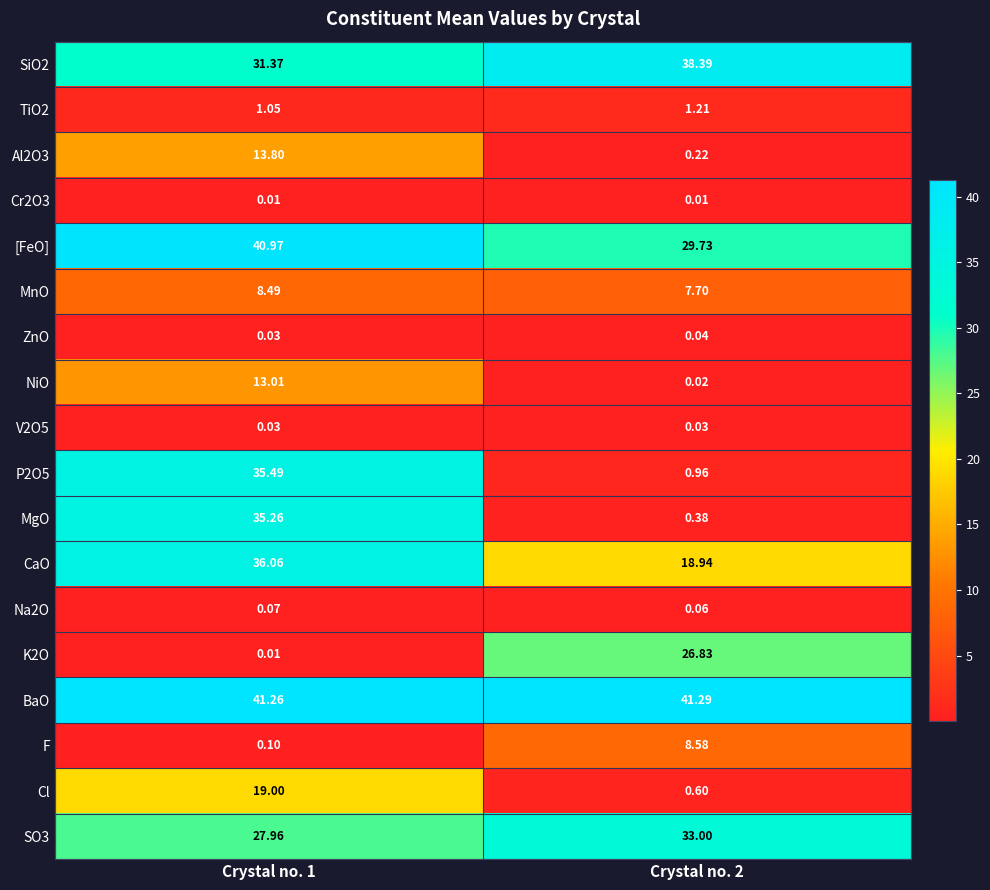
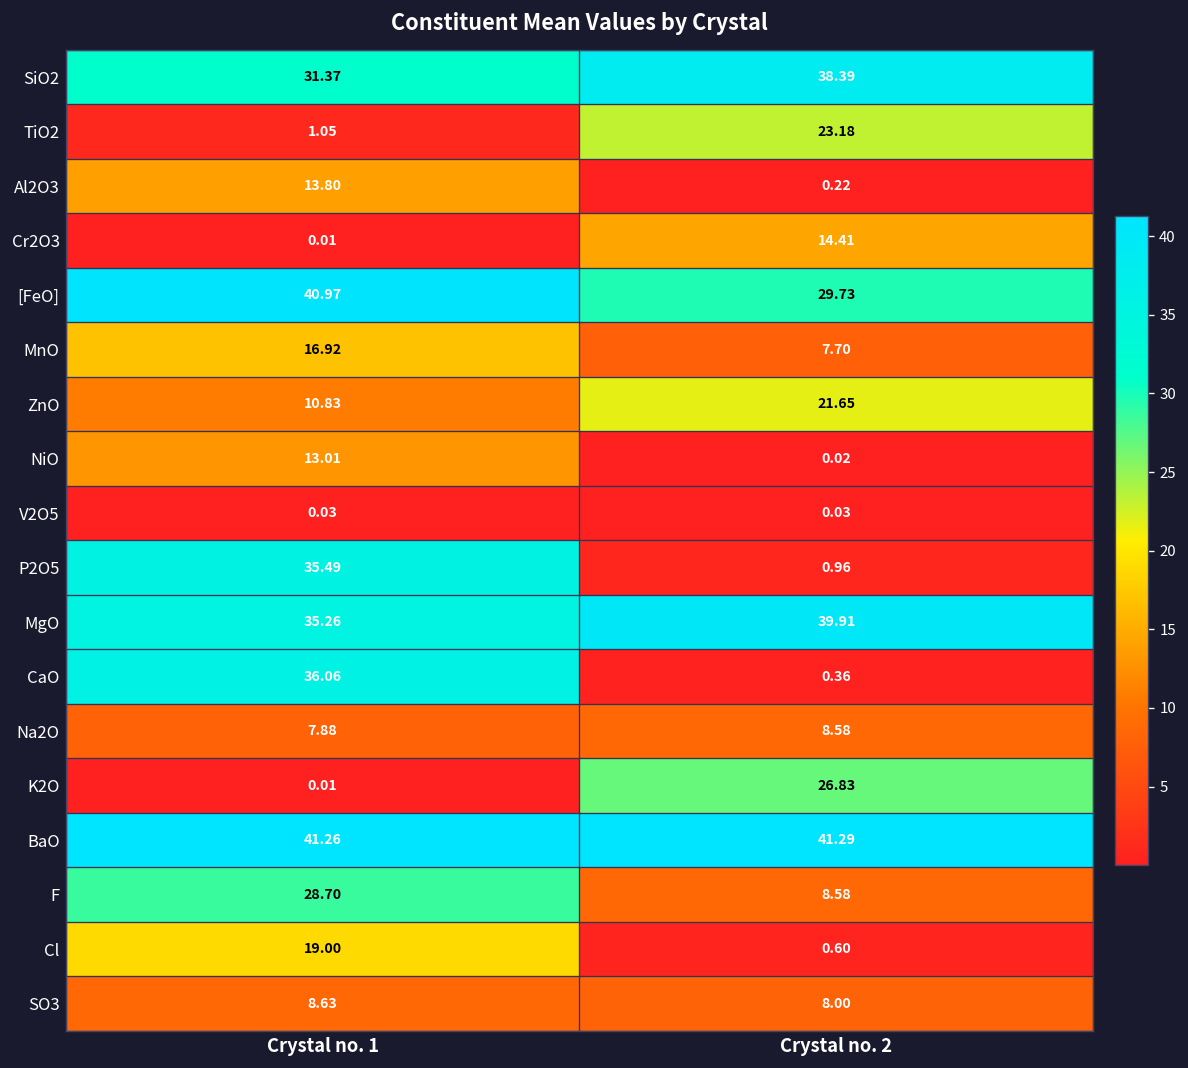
TiO2, Crystal no. 2: 1.21 -> 23.18
Cr2O3, Crystal no. 2: 0.01 -> 14.41
MnO, Crystal no. 1: 8.49 -> 16.92
ZnO, Crystal no. 1: 0.03 -> 10.83
ZnO, Crystal no. 2: 0.04 -> 21.65
MgO, Crystal no. 2: 0.38 -> 39.91
CaO, Crystal no. 2: 18.94 -> 0.36
Na2O, Crystal no. 1: 0.07 -> 7.88
Na2O, Crystal no. 2: 0.06 -> 8.58
F, Crystal no. 1: 0.10 -> 28.70
SO3, Crystal no. 1: 27.96 -> 8.63
SO3, Crystal no. 2: 33.00 -> 8.00
